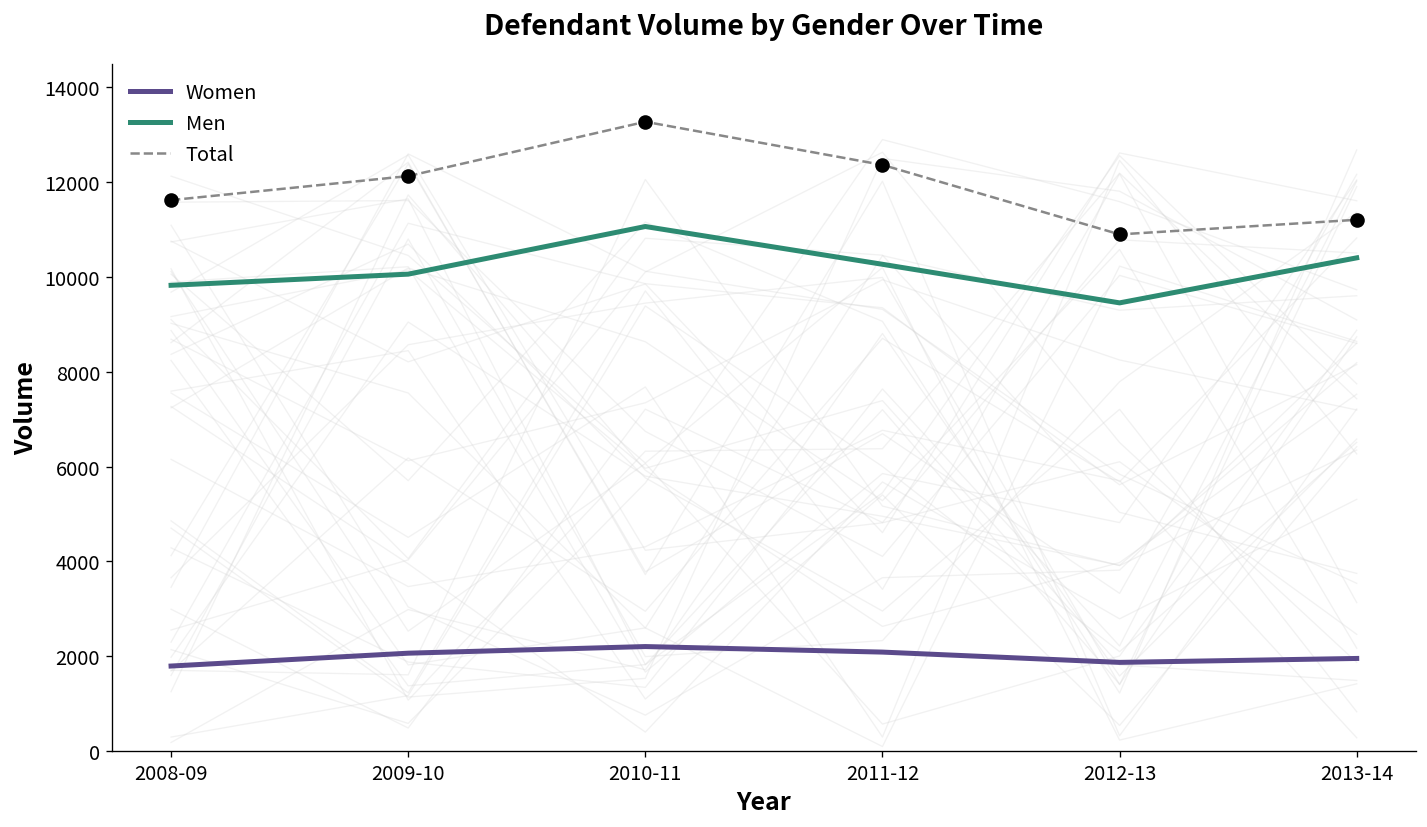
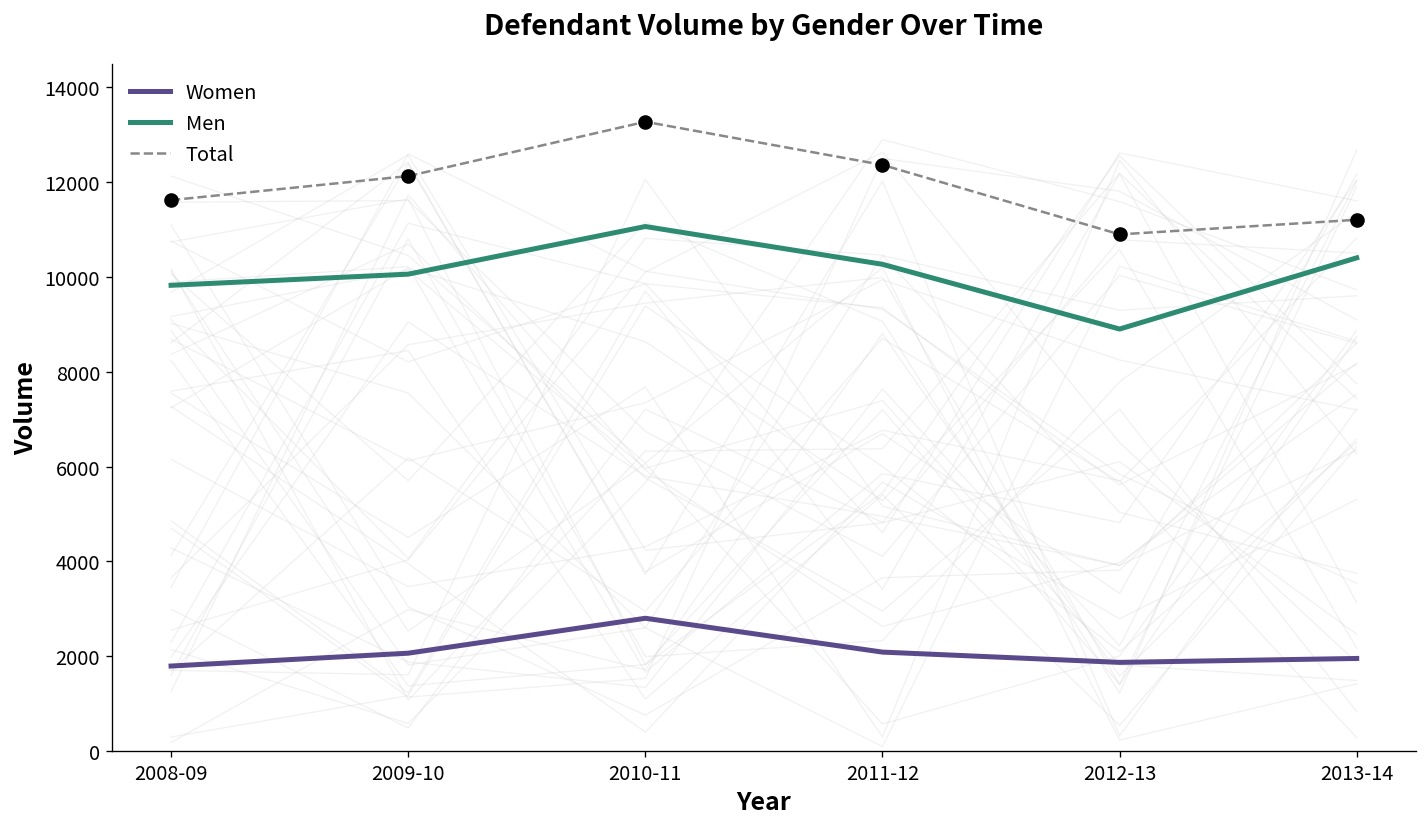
Women, 2010-11: 2200 -> 2800
Men, 2012-13: 9500 -> 8900
